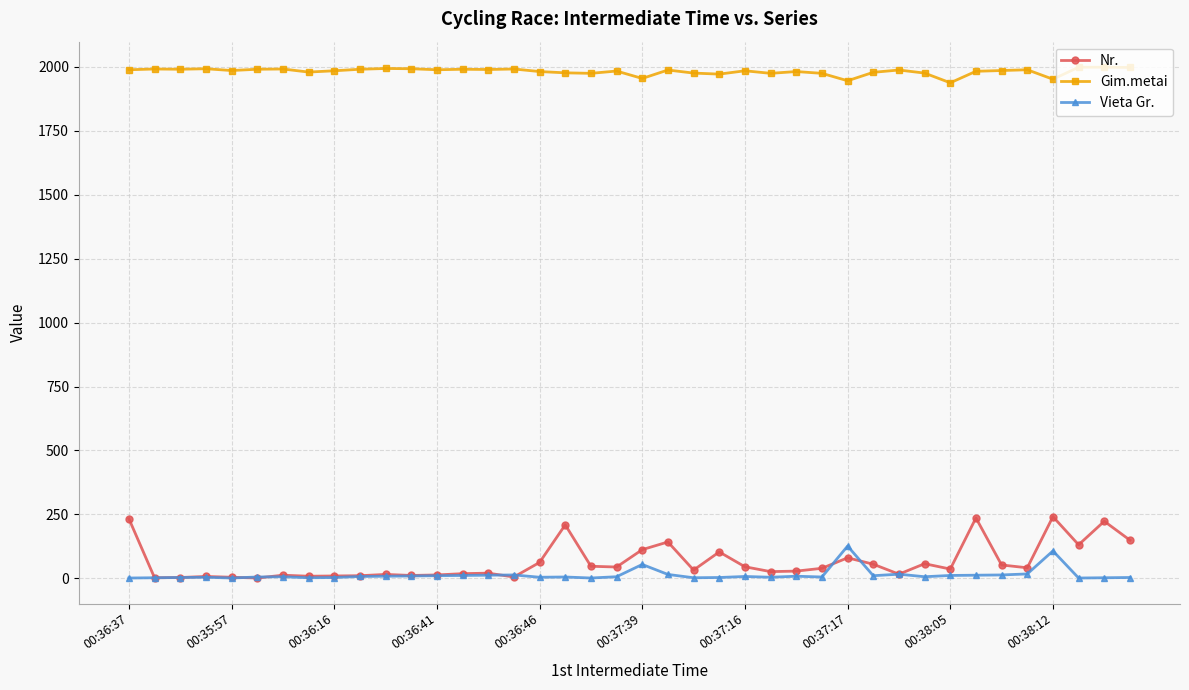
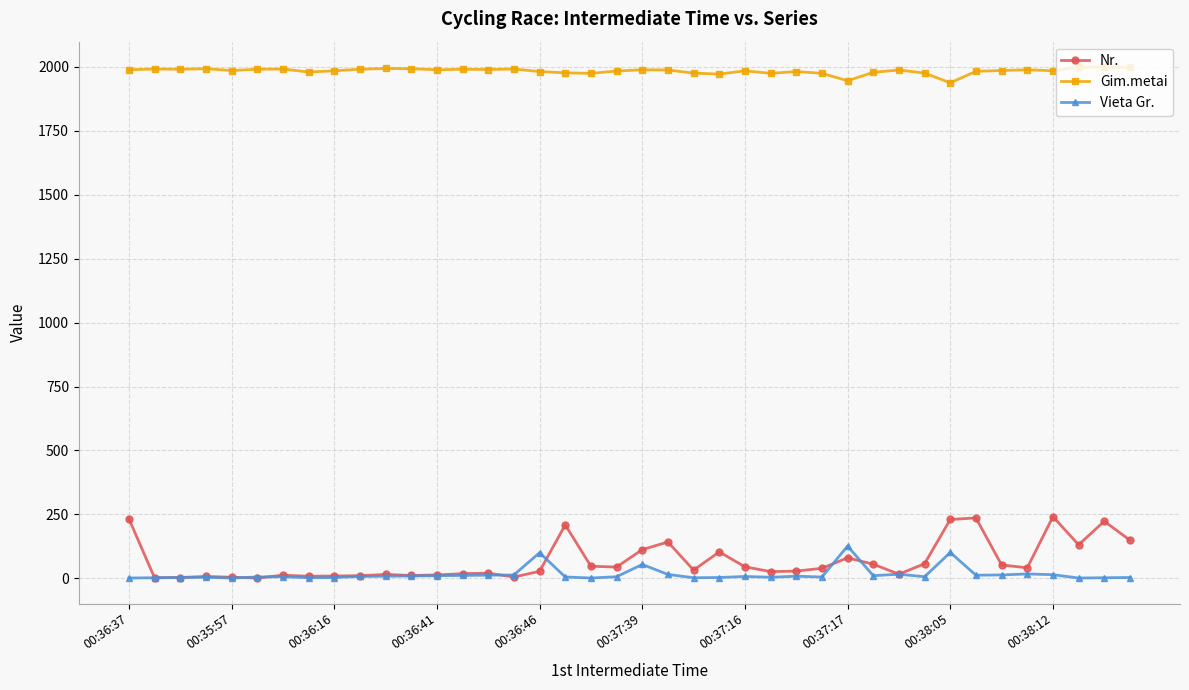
Nr., 00:36:46: 60 -> 30
Vieta Gr., 00:36:46: 0 -> 100
Gim.metai, 00:37:39: 1960 -> 1990
Nr., 00:38:05: 40 -> 230
Vieta Gr., 00:38:05: 10 -> 100
Gim.metai, 00:38:12: 1950 -> 1990
Vieta Gr., 00:38:12: 110 -> 10
